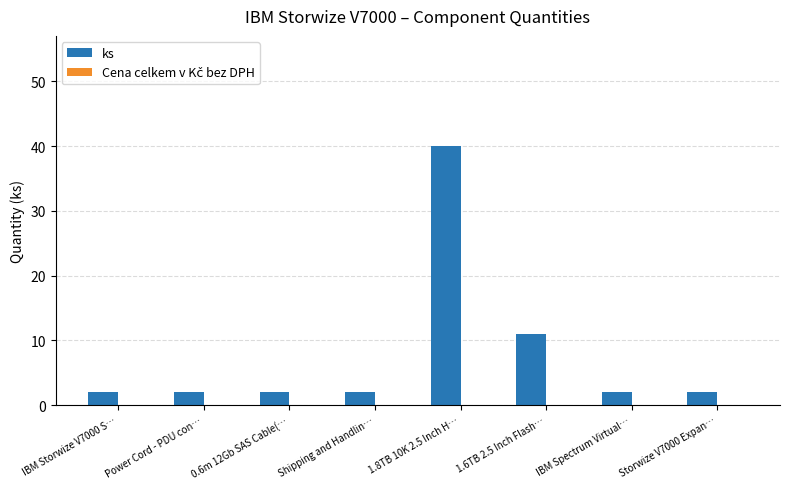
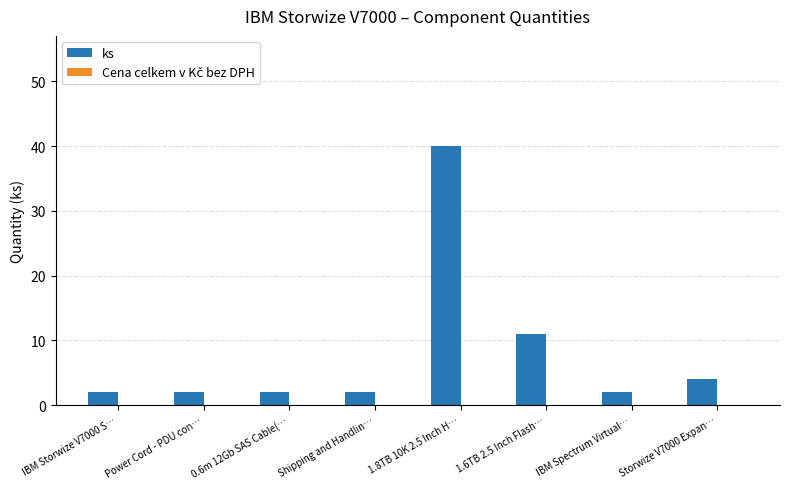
ks, Storwize V7000 Expan…: 2 -> 4
